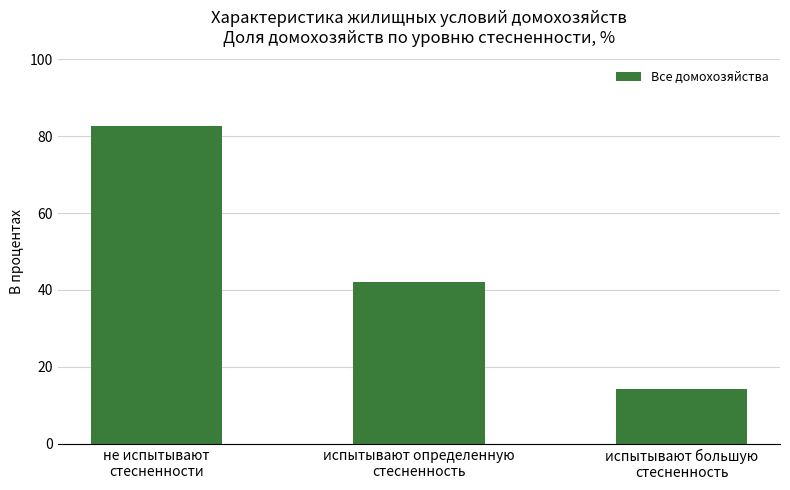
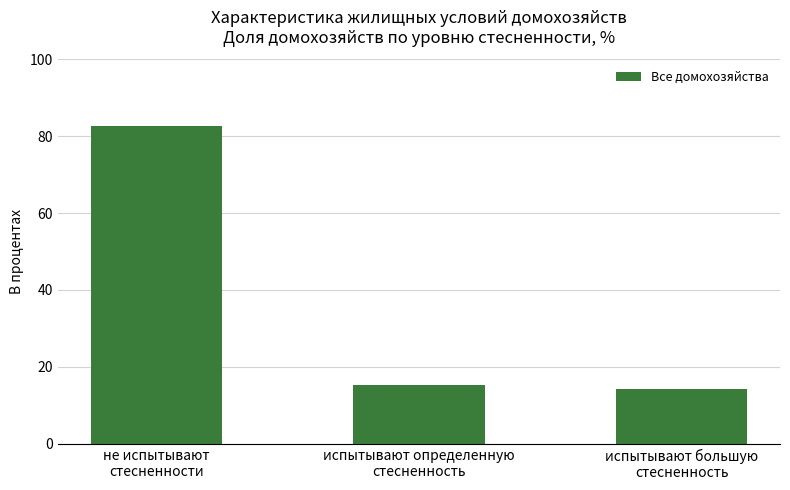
испытывают определенную стесненность: 42 -> 15
